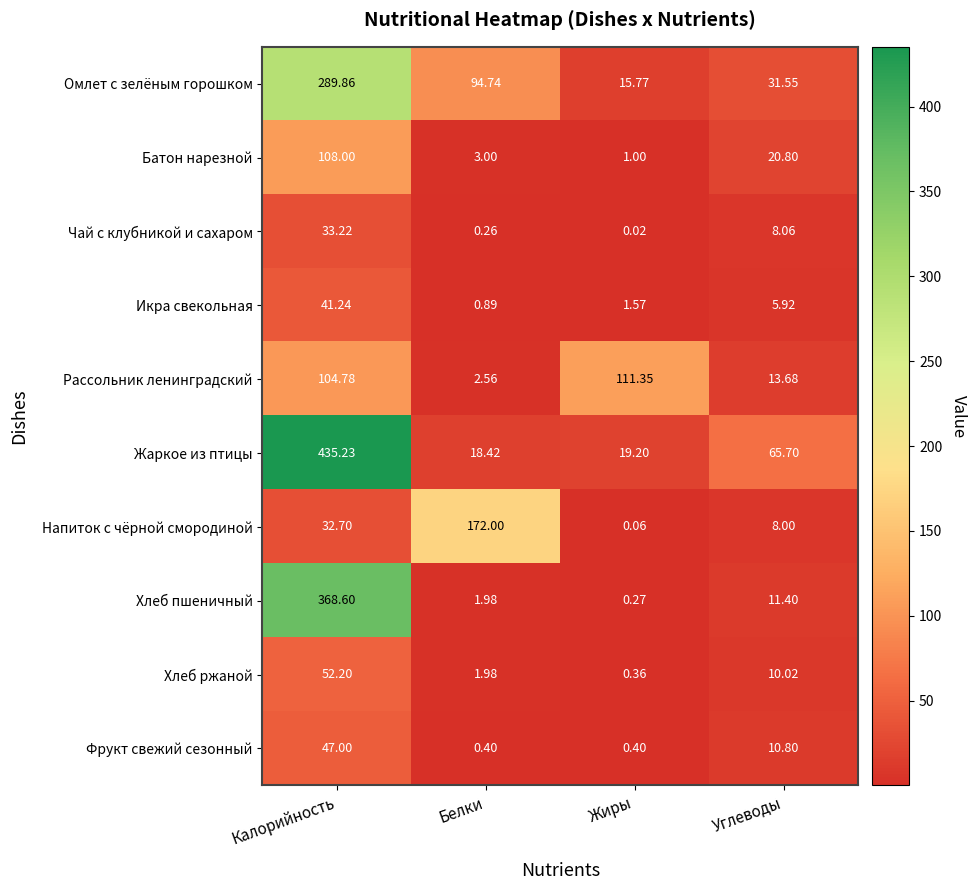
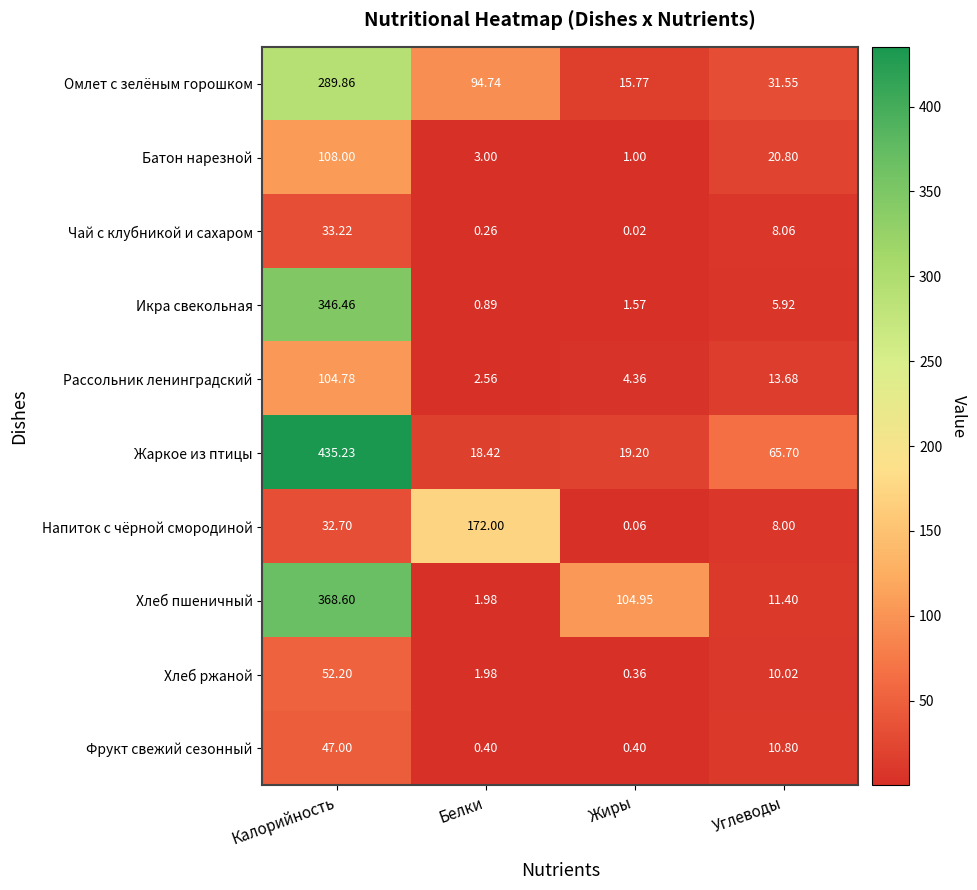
Икра свекольная, Калорийность: 41.24 -> 346.46
Рассольник ленинградский, Жиры: 111.35 -> 4.36
Хлеб пшеничный, Жиры: 0.27 -> 104.95
